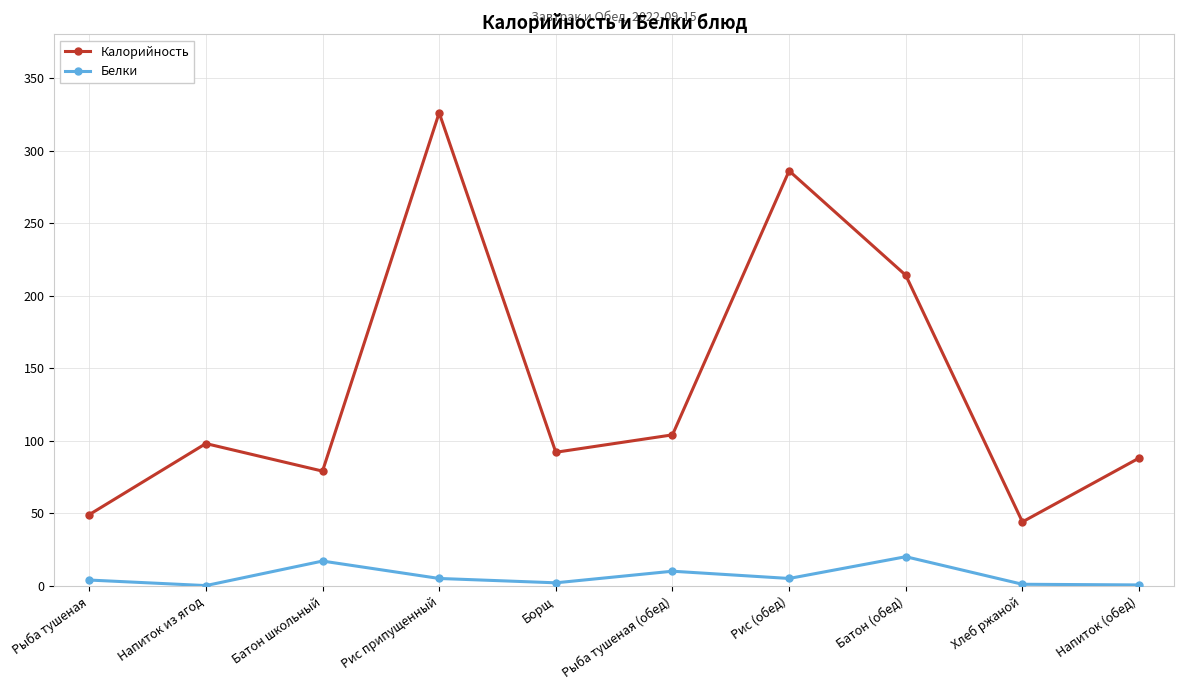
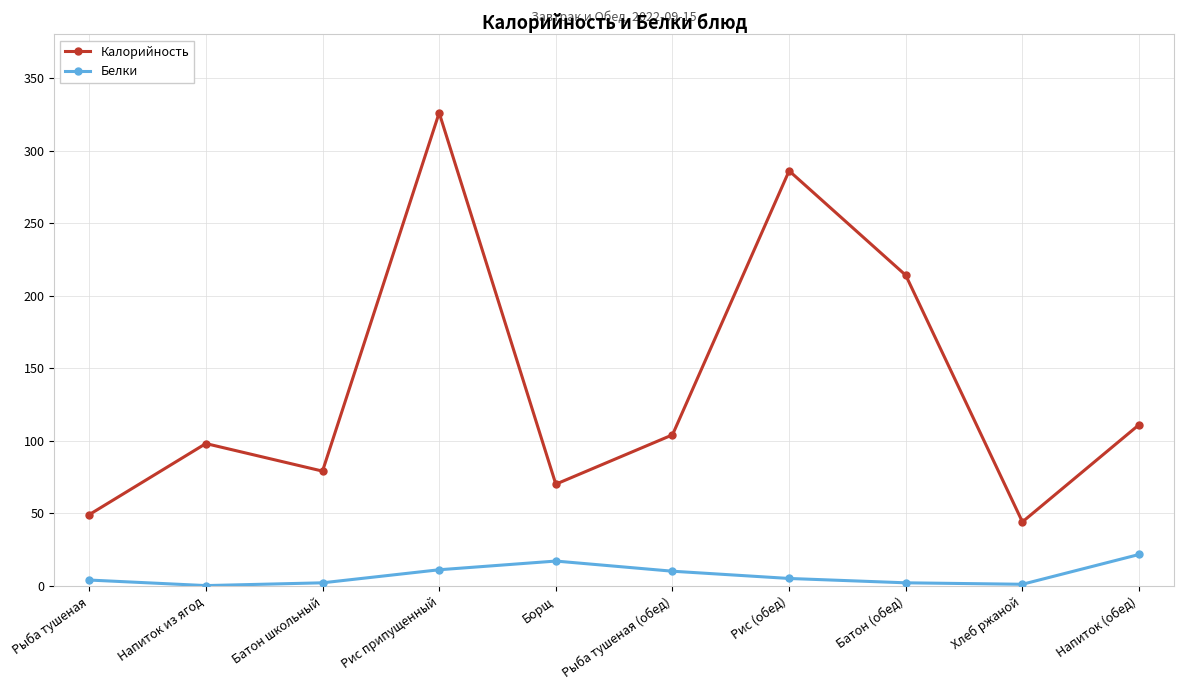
Белки, Батон школьный: 17 -> 2
Белки, Рис припущенный: 5 -> 11
Калорийность, Борщ: 92 -> 70
Белки, Борщ: 2 -> 17
Белки, Батон (обед): 20 -> 2
Калорийность, Напиток (обед): 88 -> 111
Белки, Напиток (обед): 1 -> 22
